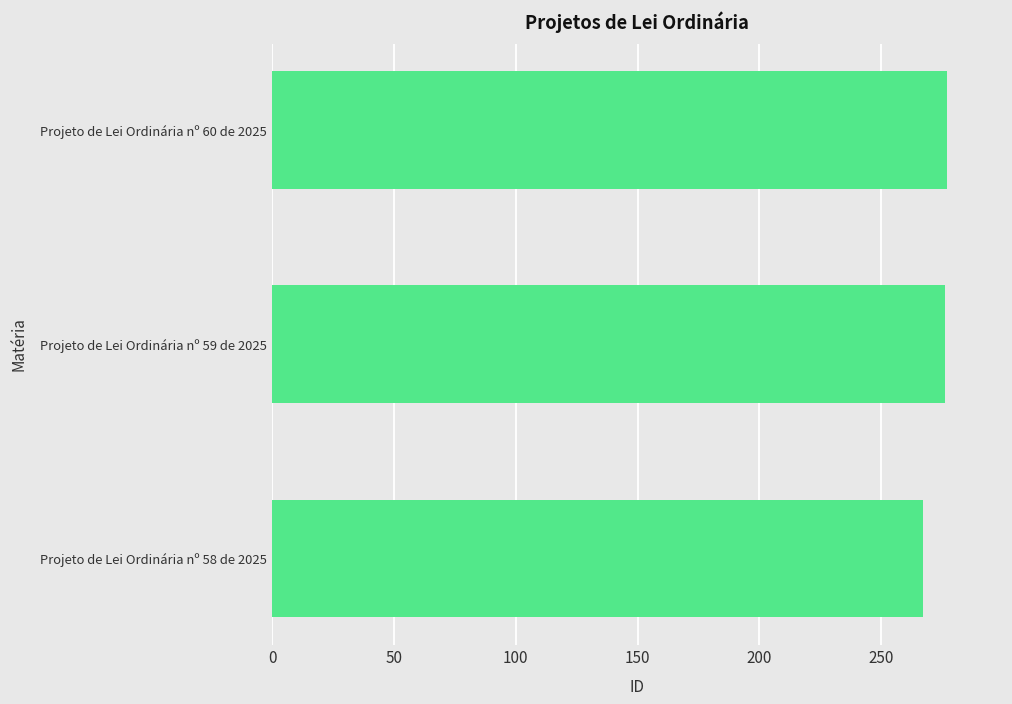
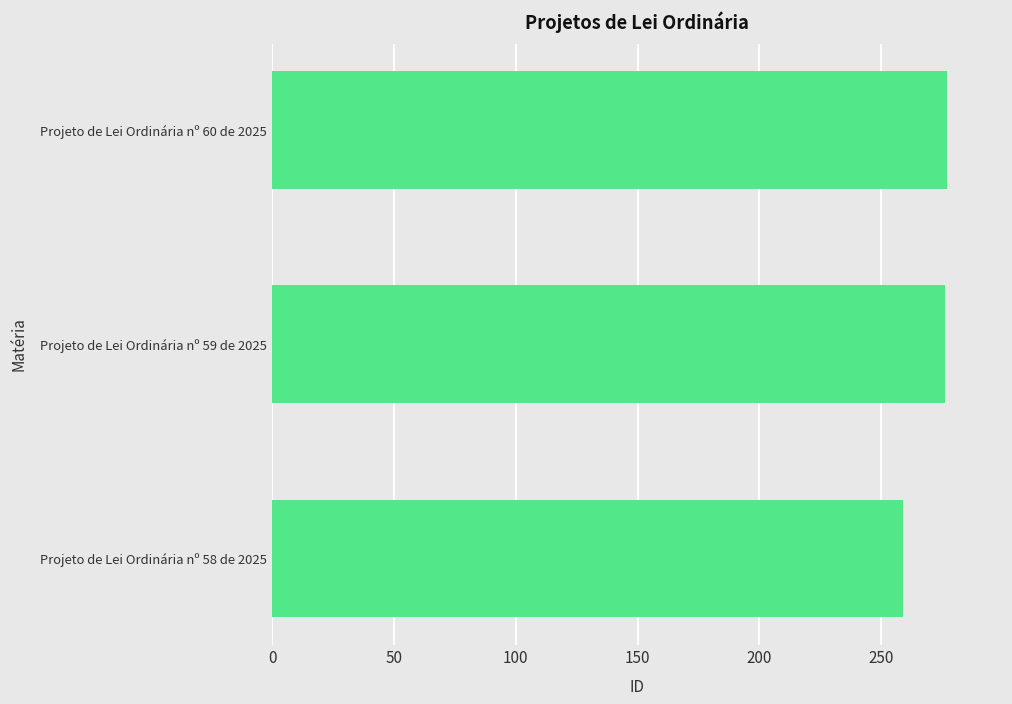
Projeto de Lei Ordinária nº 58 de 2025: 267 -> 259
